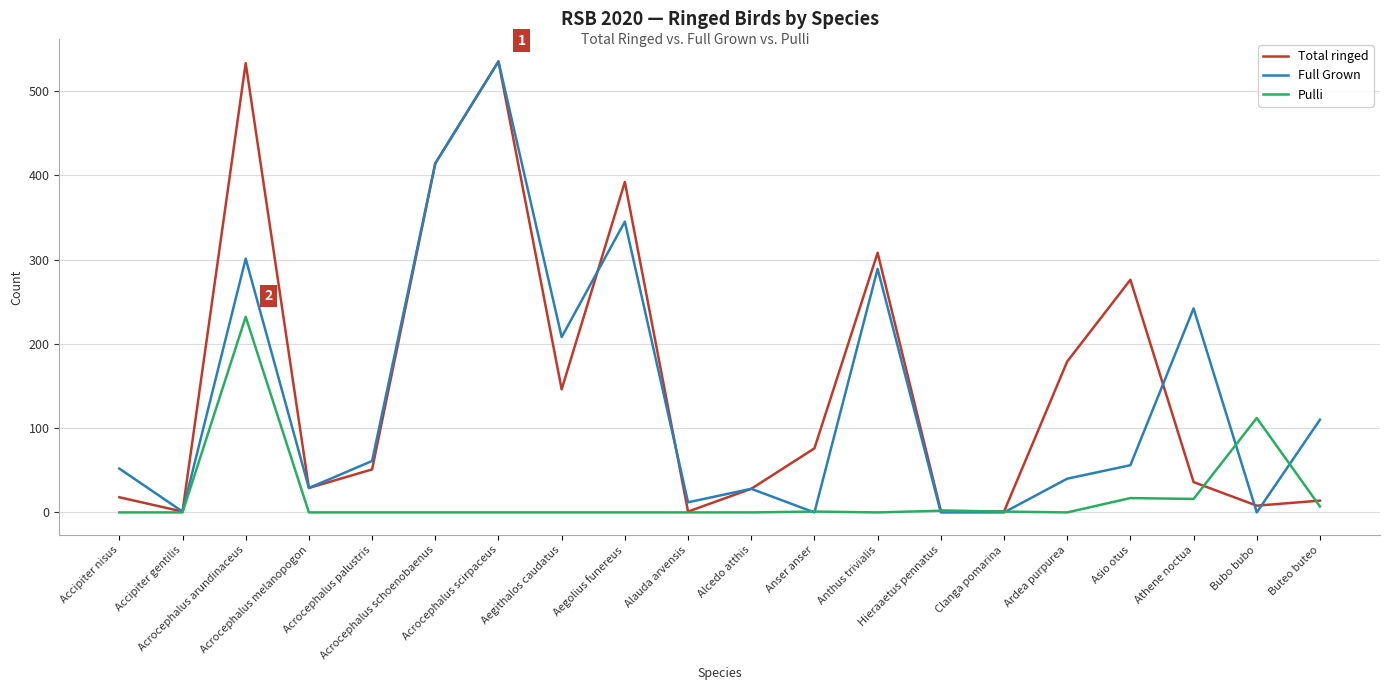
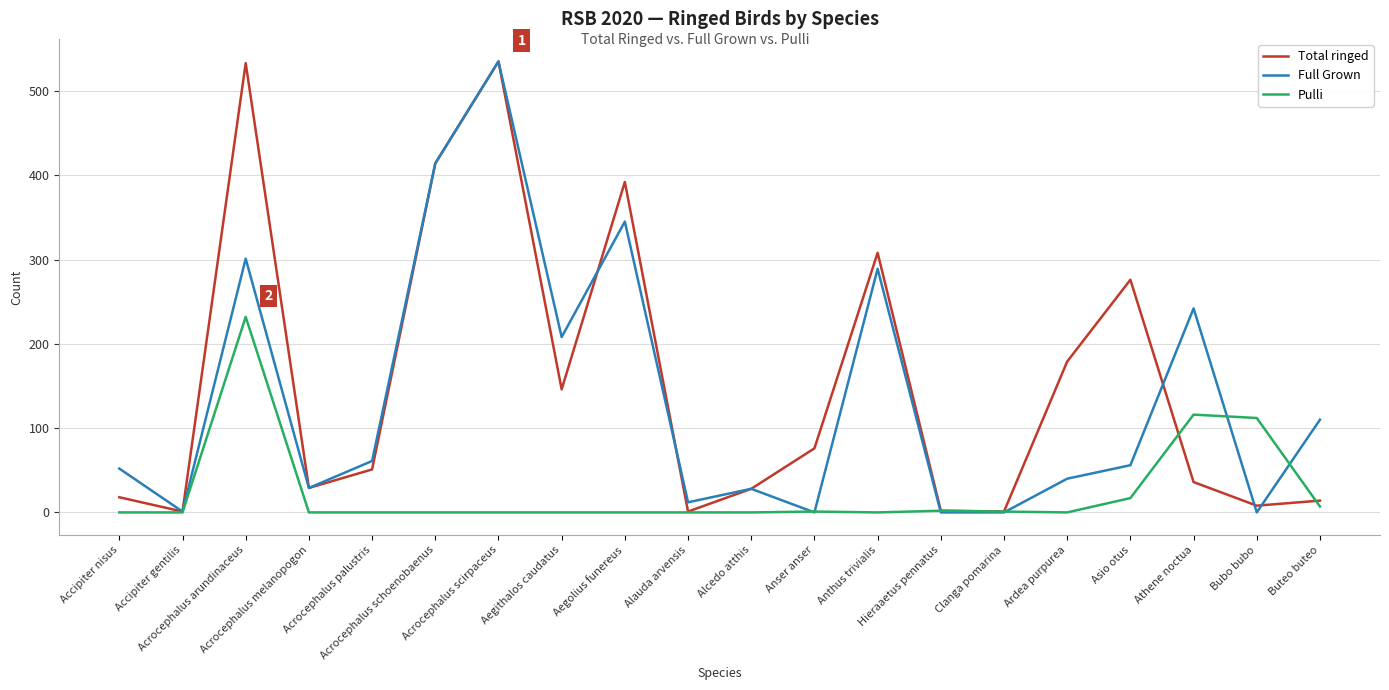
Pulli, Athene noctua: 20 -> 120
